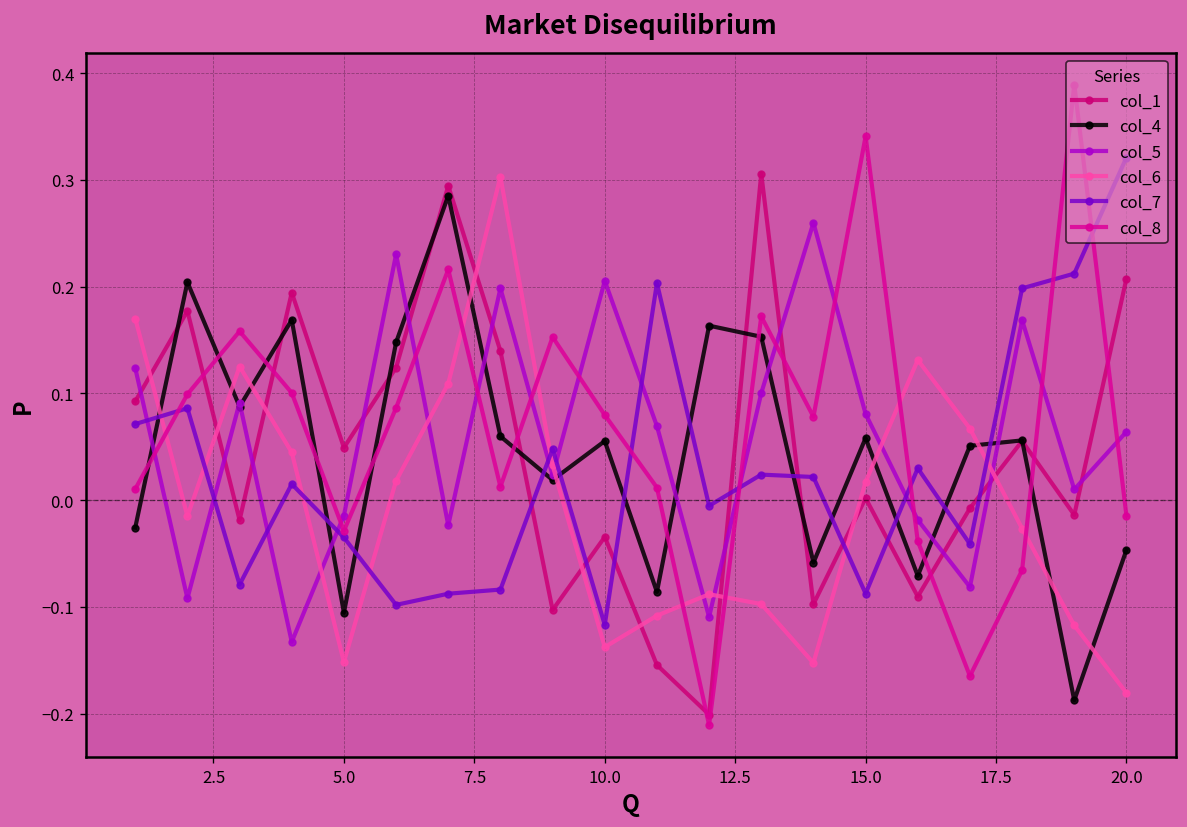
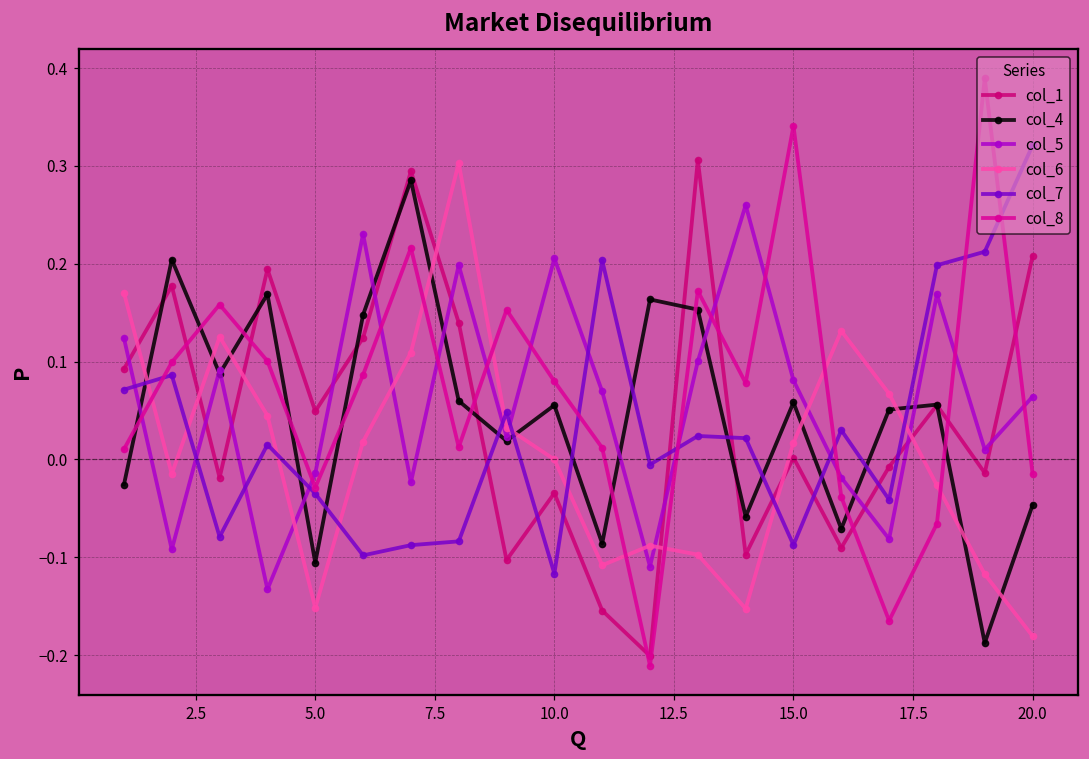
col_6, 10.0: -0.14 -> 0.00
